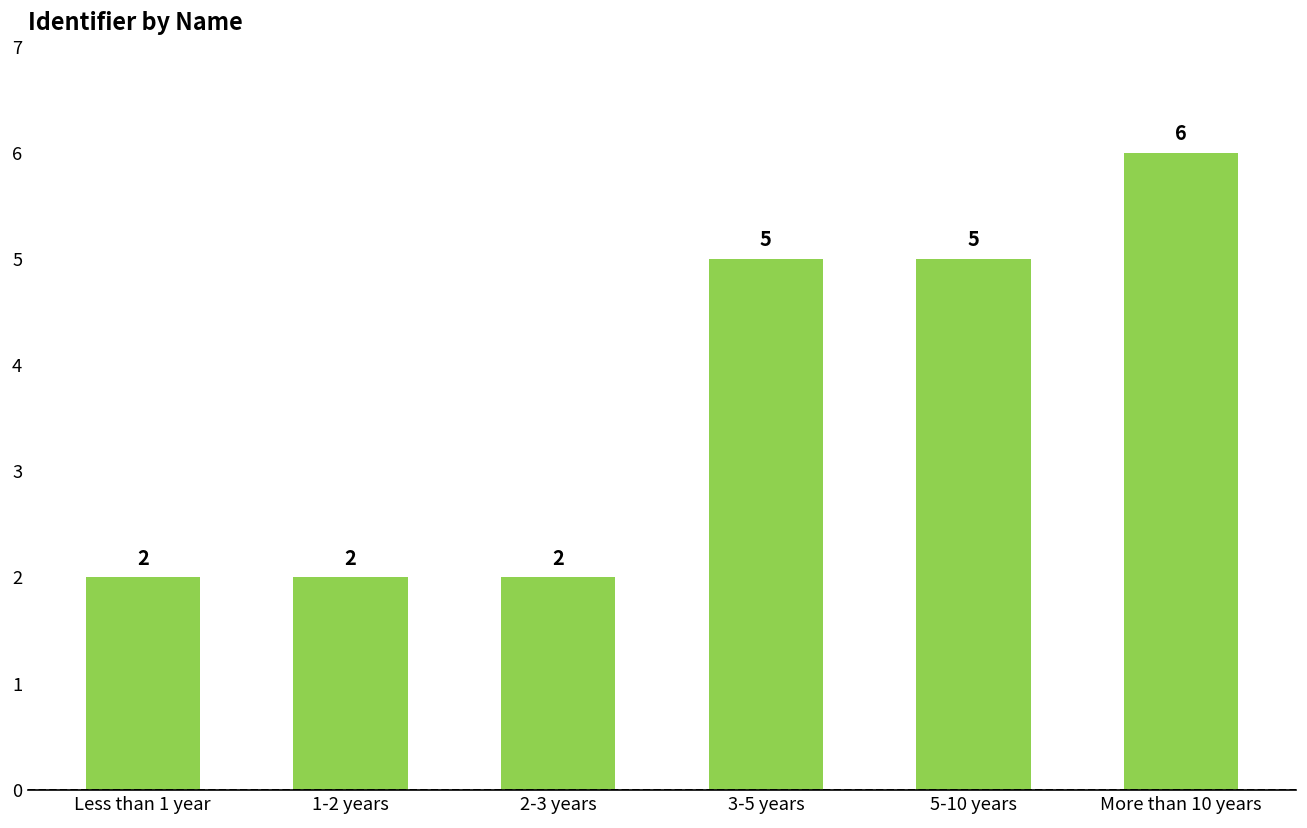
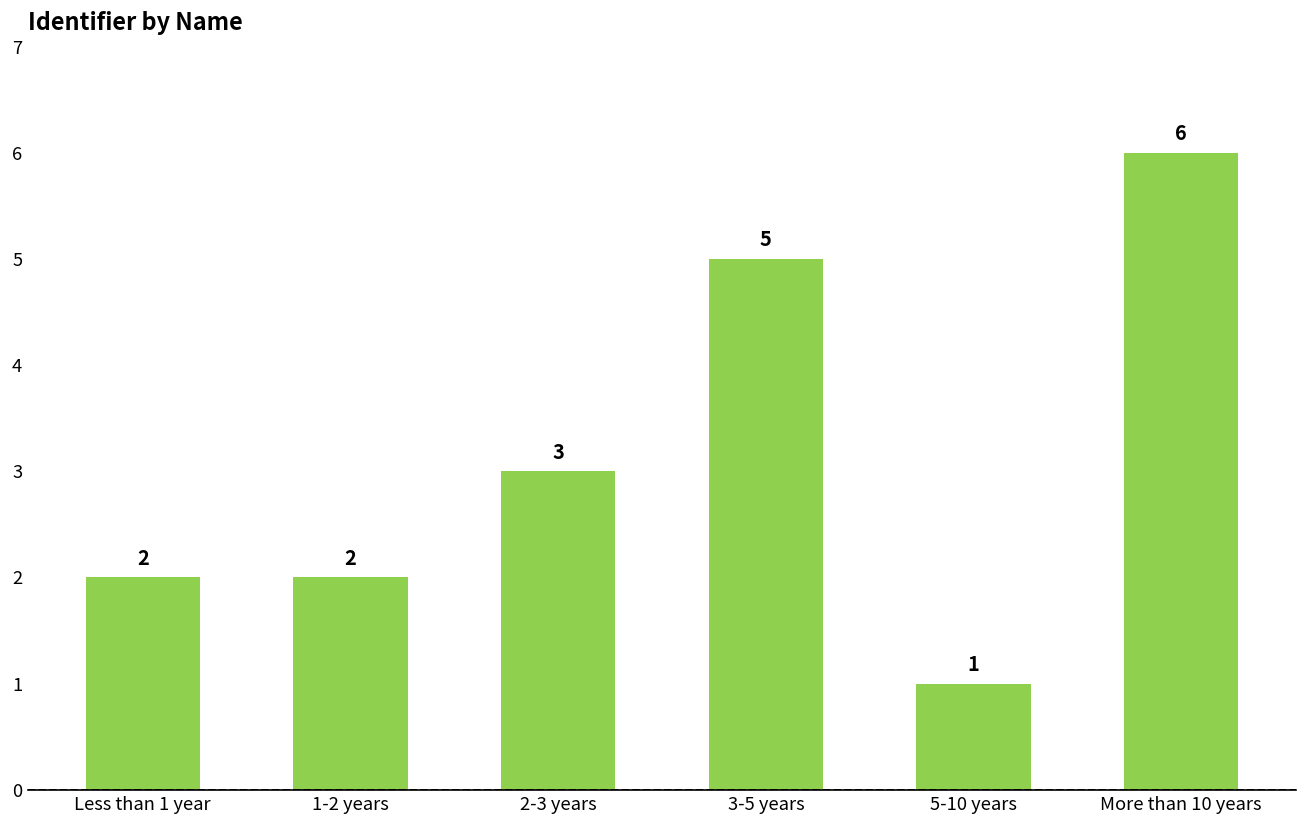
2-3 years: 2 -> 3
5-10 years: 5 -> 1
